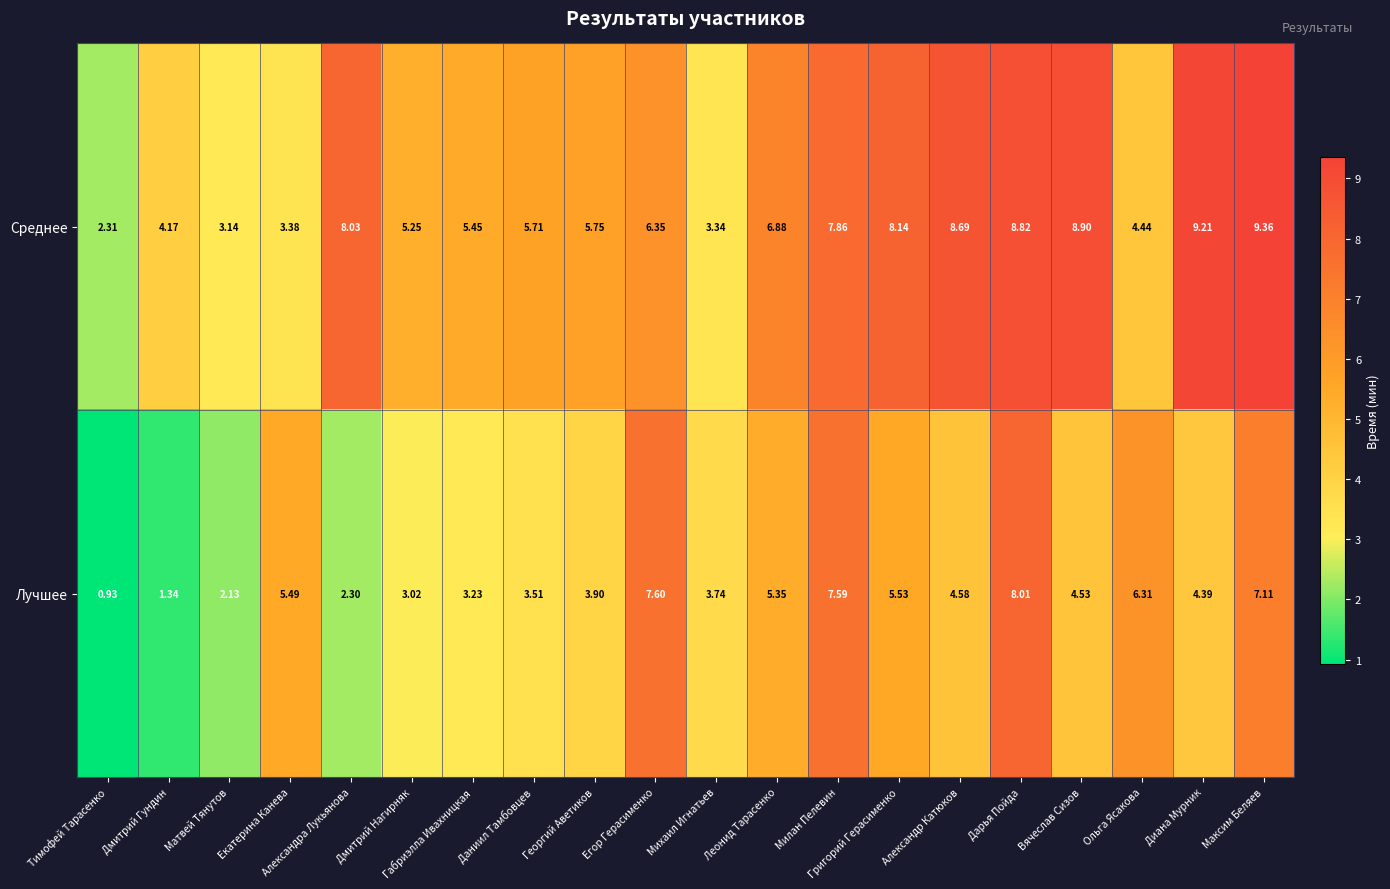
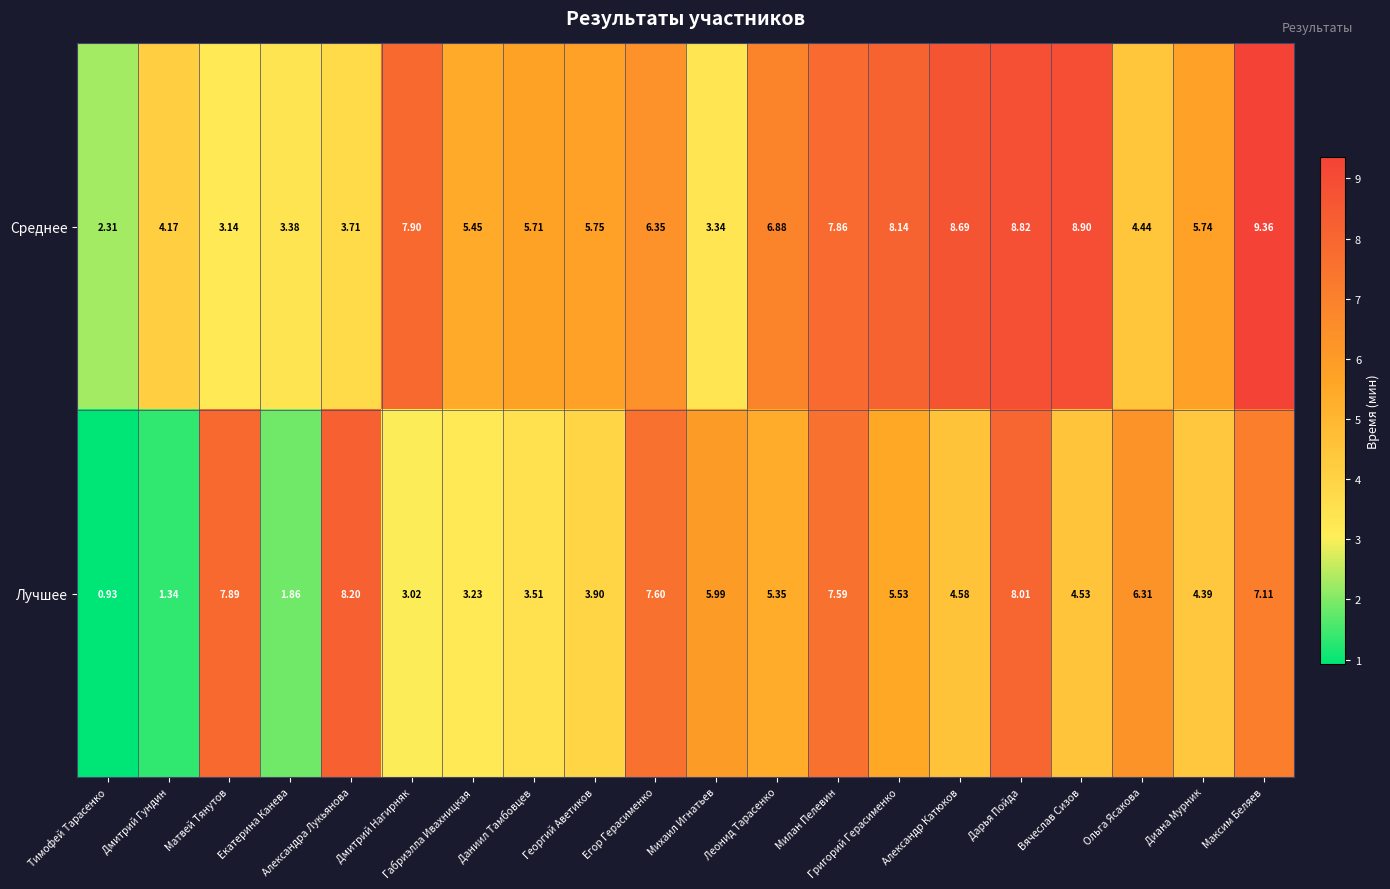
Среднее, Александра Лукьянова: 8.03 -> 3.71
Среднее, Дмитрий Нагирняк: 5.25 -> 7.90
Среднее, Диана Мурник: 9.21 -> 5.74
Лучшее, Матвей Тянутов: 2.13 -> 7.89
Лучшее, Екатерина Канева: 5.49 -> 1.86
Лучшее, Александра Лукьянова: 2.30 -> 8.20
Лучшее, Михаил Игнатьев: 3.74 -> 5.99
